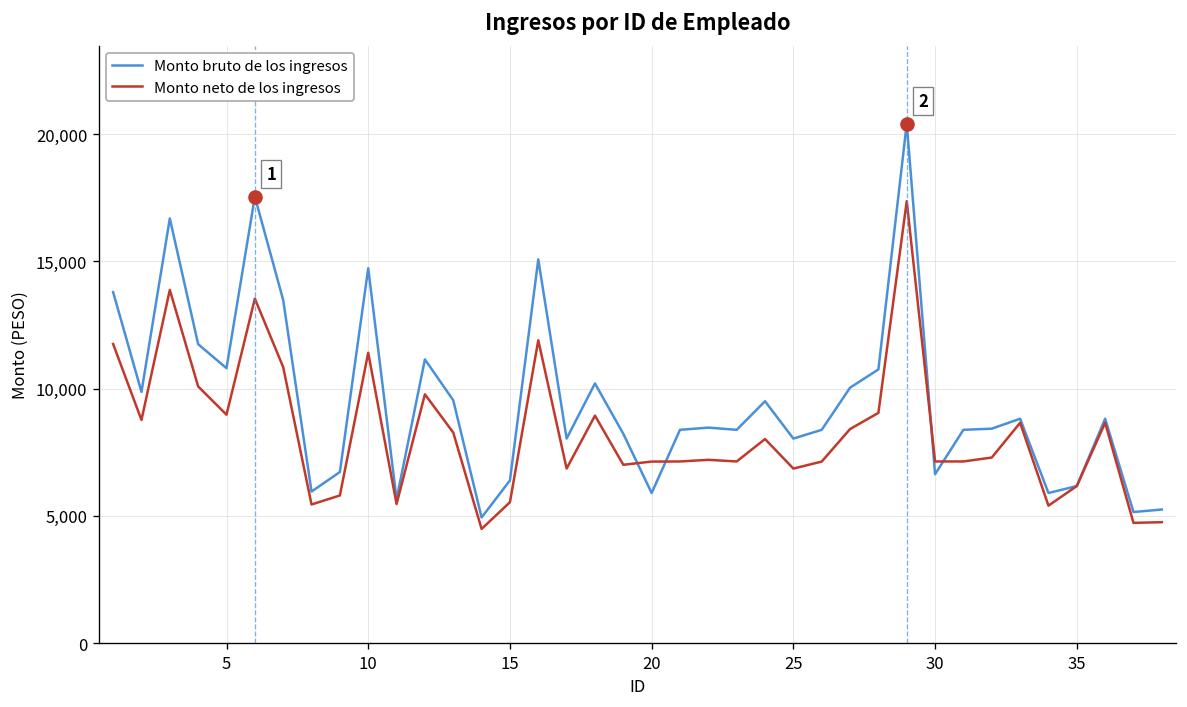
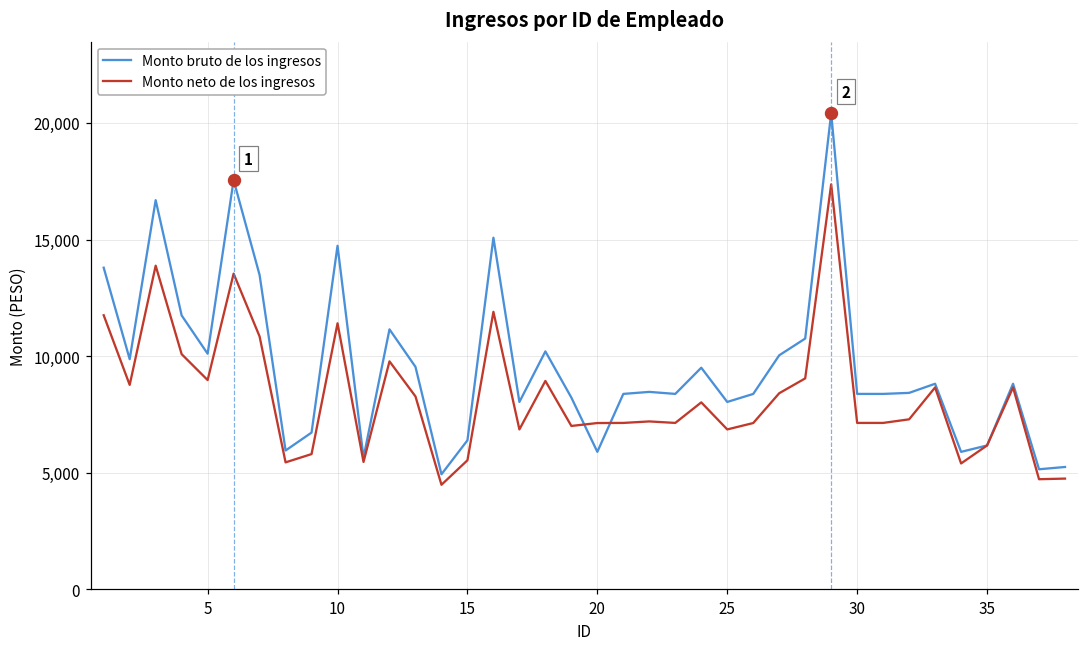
Monto bruto de los ingresos, 5: 10,800 -> 10,100
Monto bruto de los ingresos, 30: 6,600 -> 8,400
